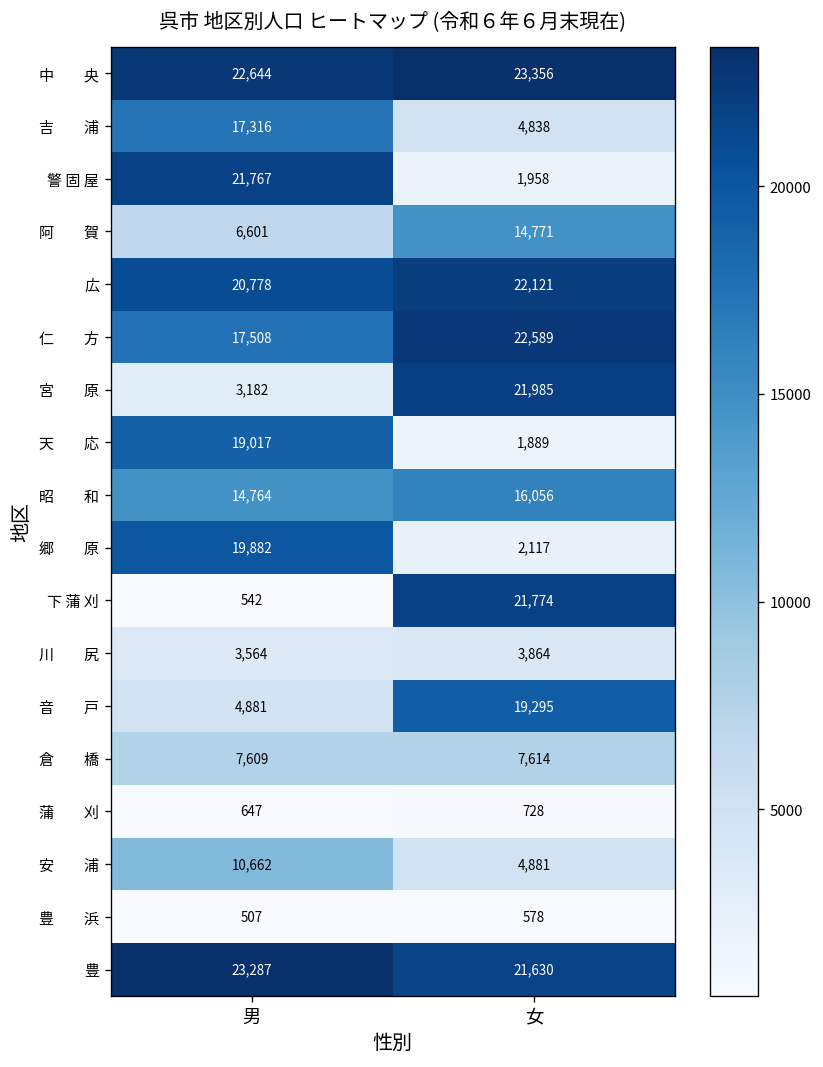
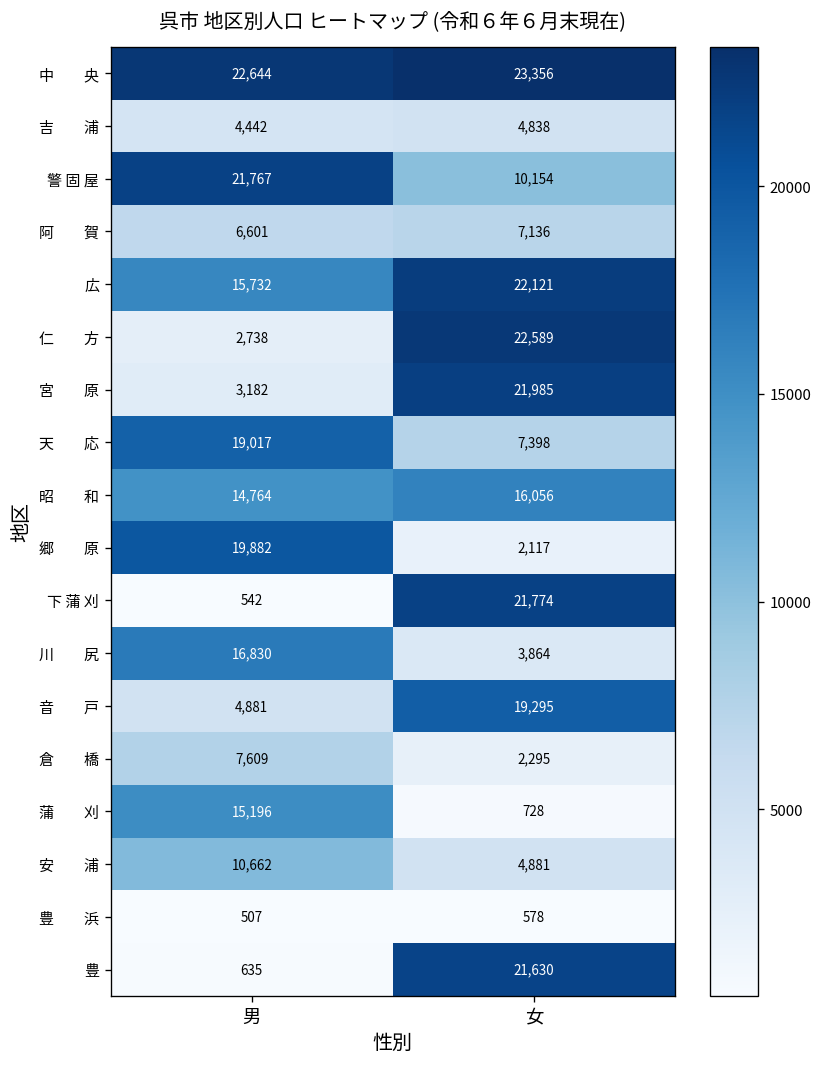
吉 浦, 男: 17,316 -> 4,442
警 固 屋, 女: 1,958 -> 10,154
阿 賀, 女: 14,771 -> 7,136
広, 男: 20,778 -> 15,732
仁 方, 男: 17,508 -> 2,738
天 応, 女: 1,889 -> 7,398
川 尻, 男: 3,564 -> 16,830
倉 橋, 女: 7,614 -> 2,295
蒲 刈, 男: 647 -> 15,196
豊, 男: 23,287 -> 635
